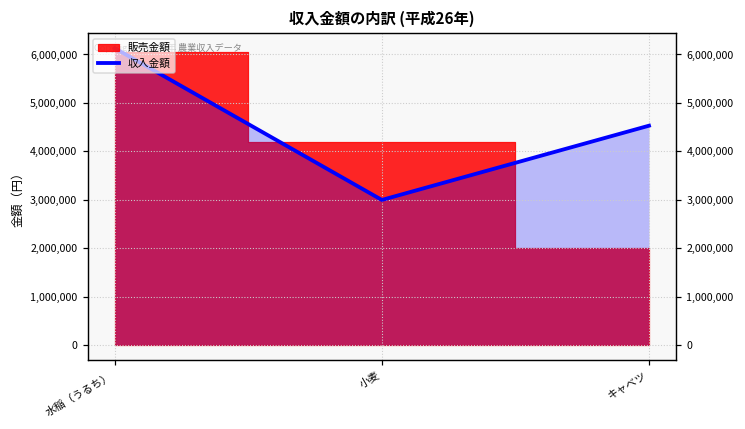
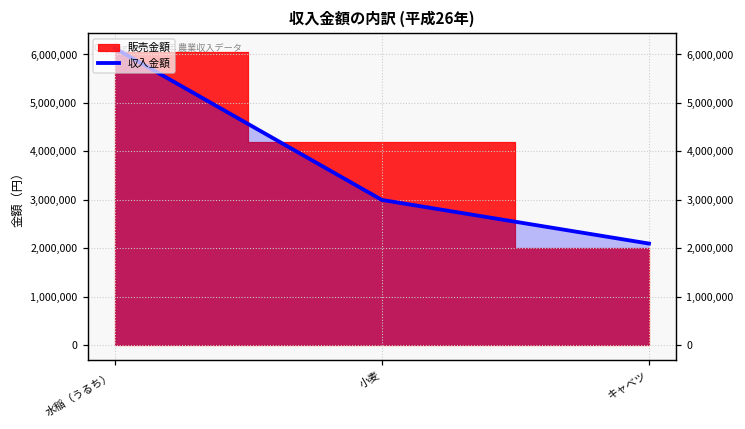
収入金額, キャベツ: 4,500,000 -> 2,100,000
